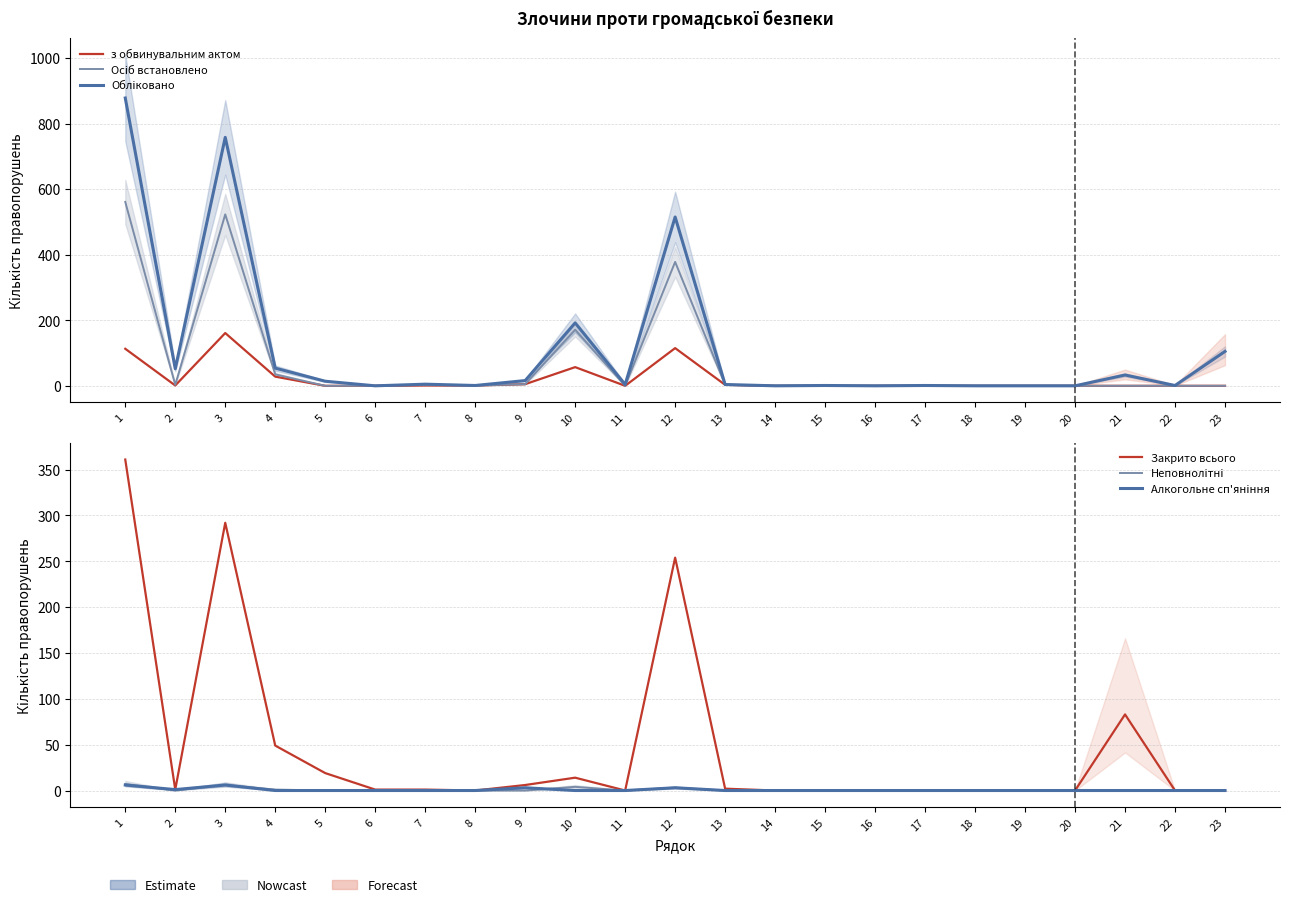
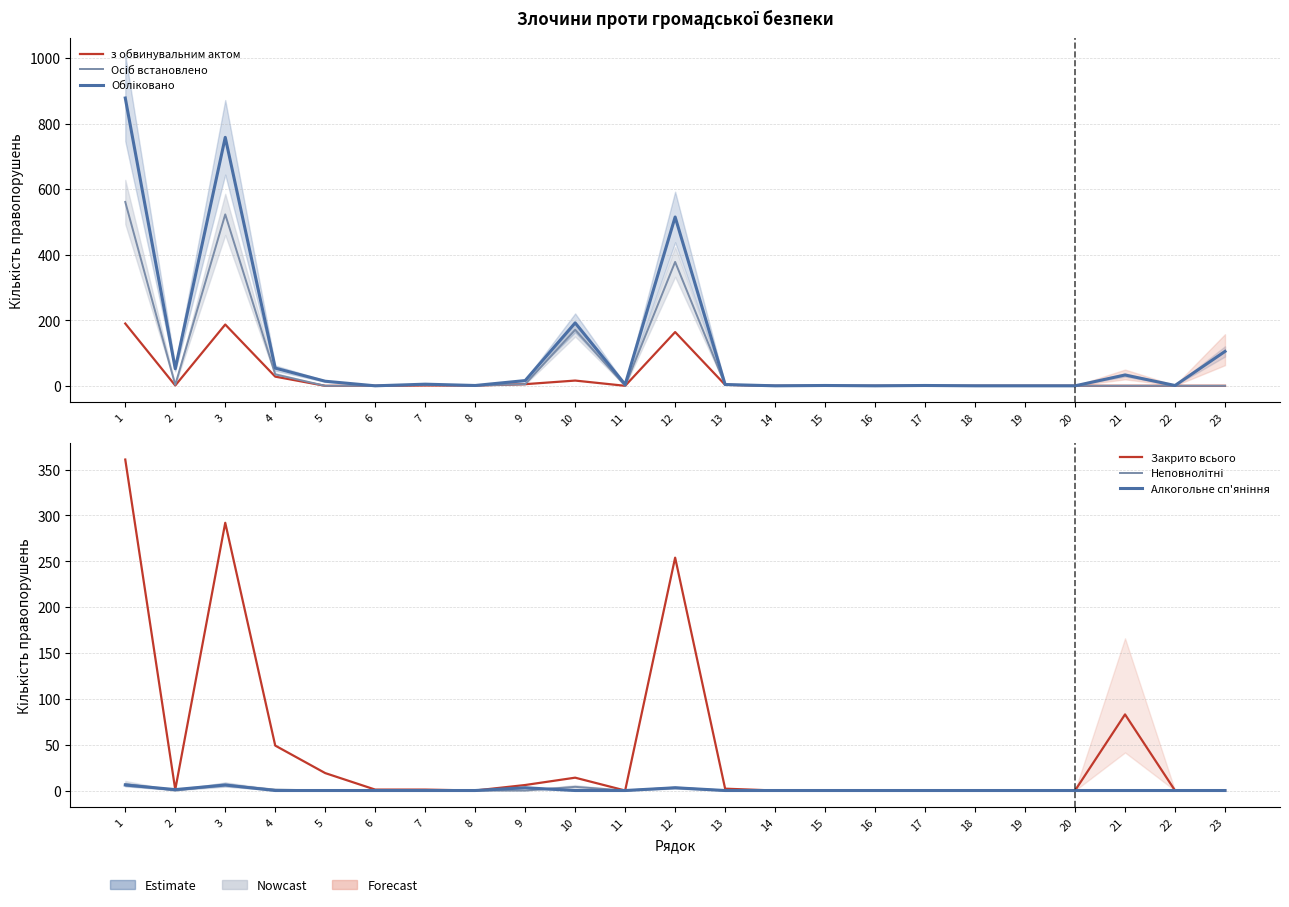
Злочини проти громадської безпеки, з обвинувальним актом, 1: 110 -> 190
Злочини проти громадської безпеки, з обвинувальним актом, 3: 160 -> 190
Злочини проти громадської безпеки, з обвинувальним актом, 10: 60 -> 20
Злочини проти громадської безпеки, з обвинувальним актом, 12: 120 -> 160
